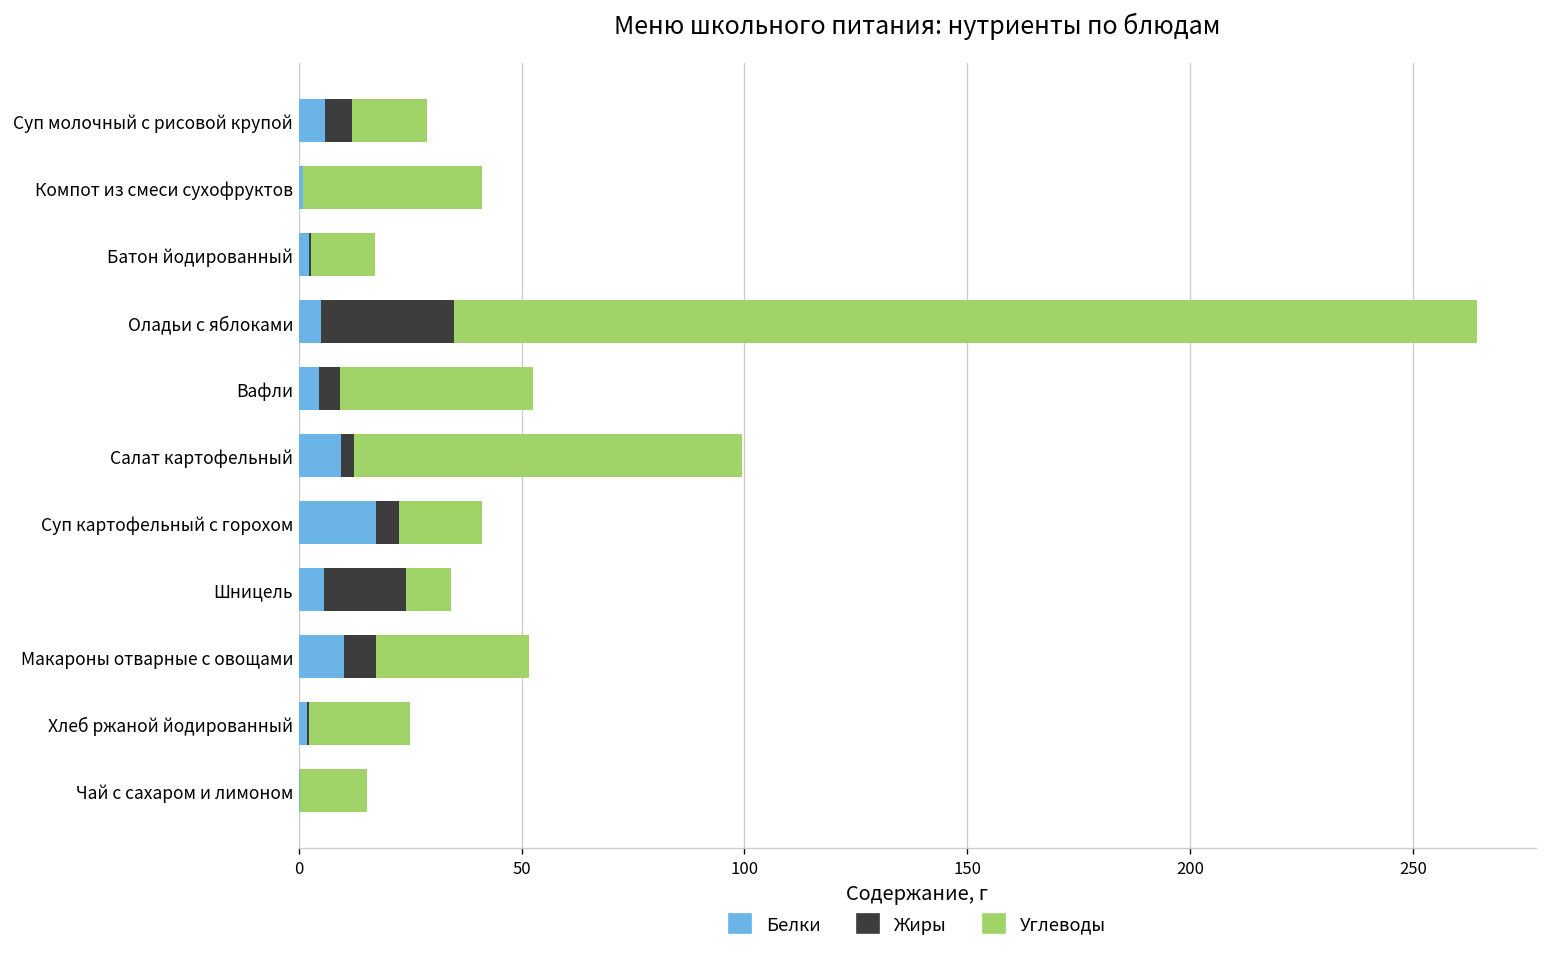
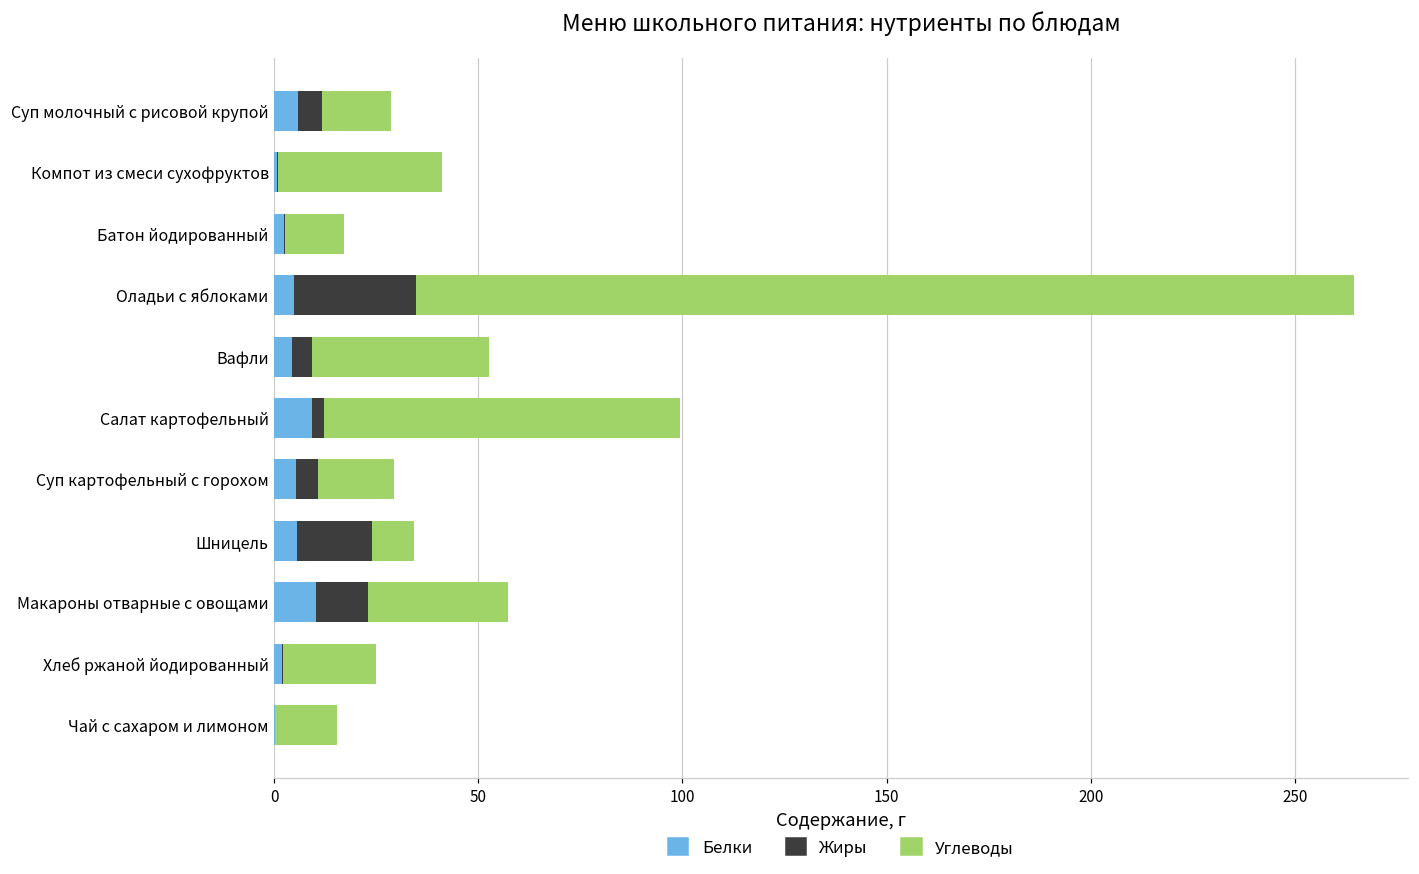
Белки, Суп картофельный с горохом: 17 -> 5
Жиры, Макароны отварные с овощами: 7 -> 13
